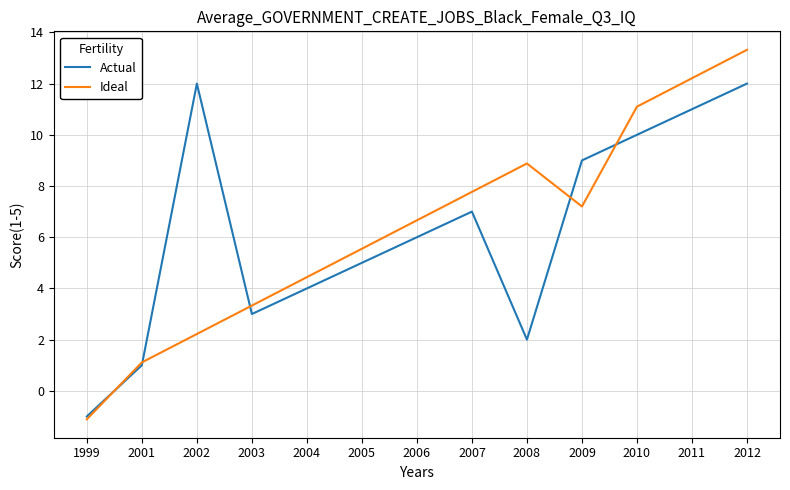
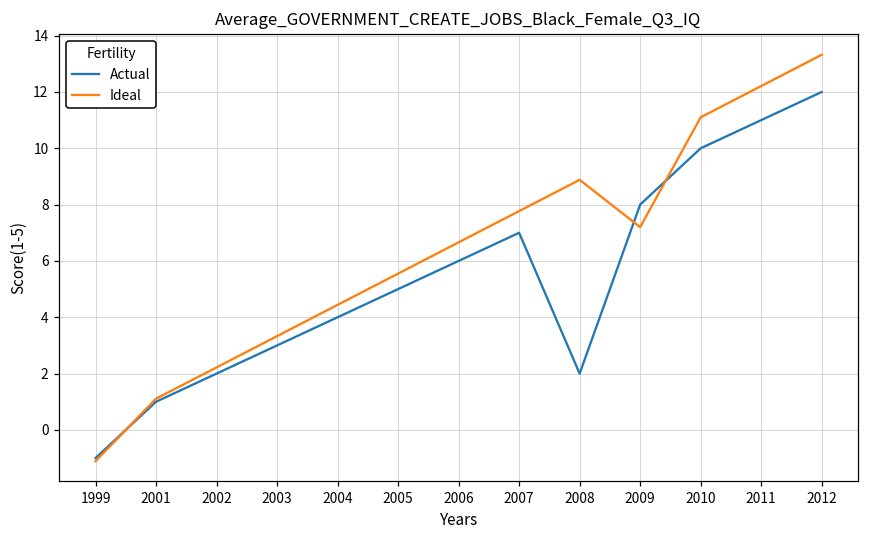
Actual, 2002: 12 -> 2
Actual, 2009: 9 -> 8
